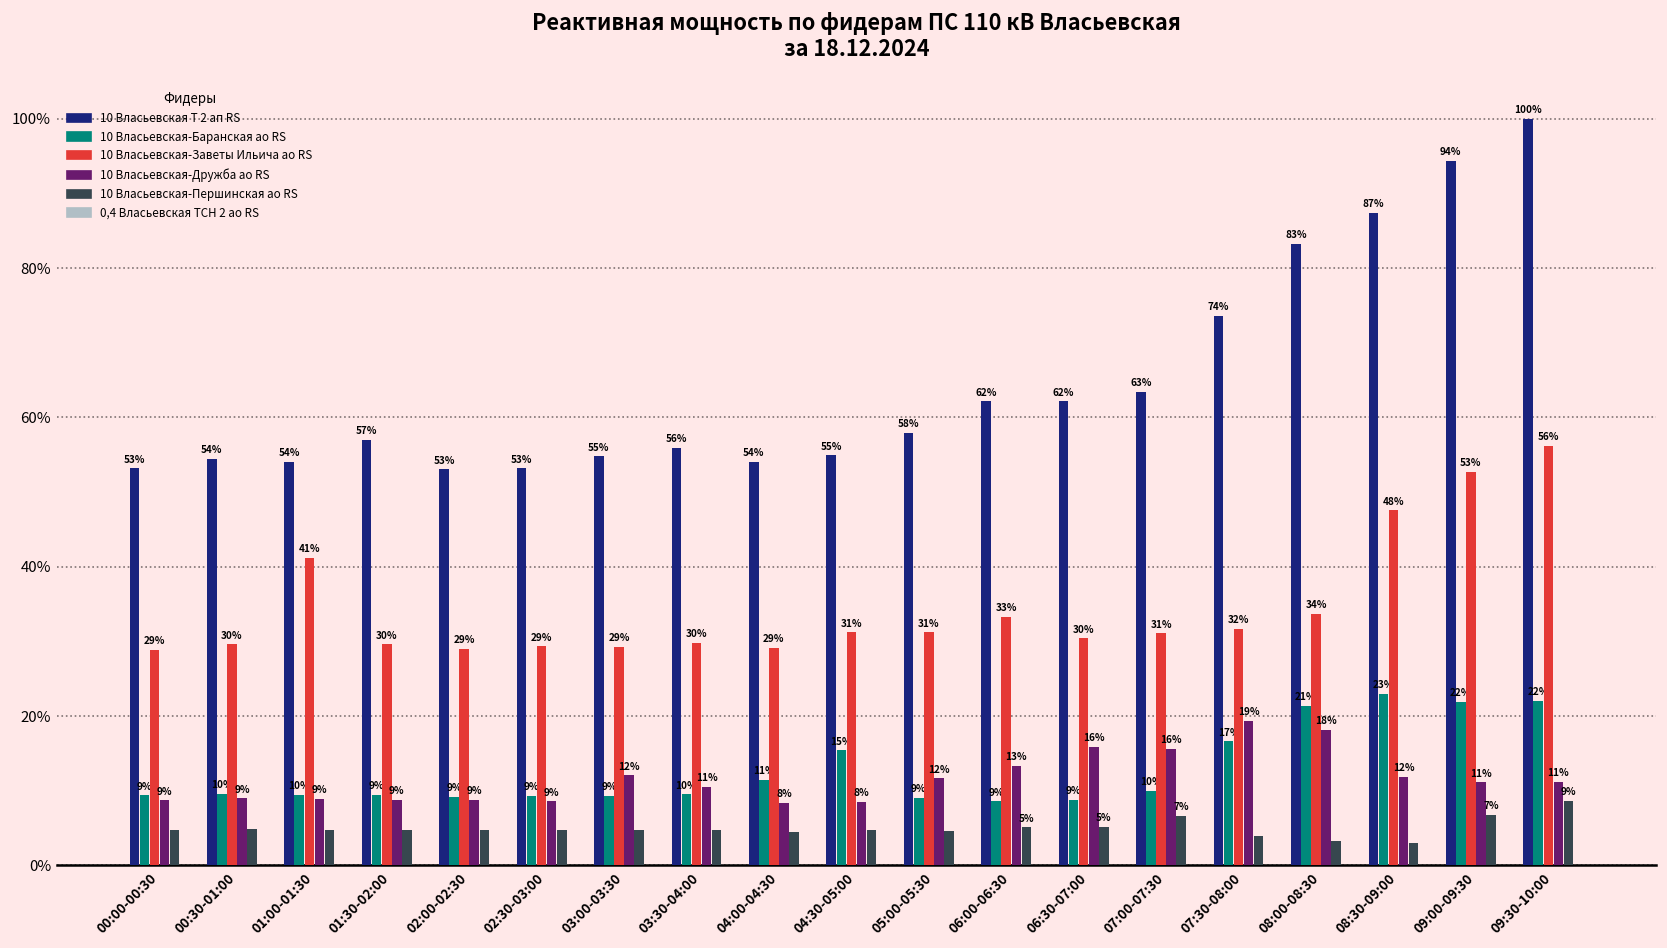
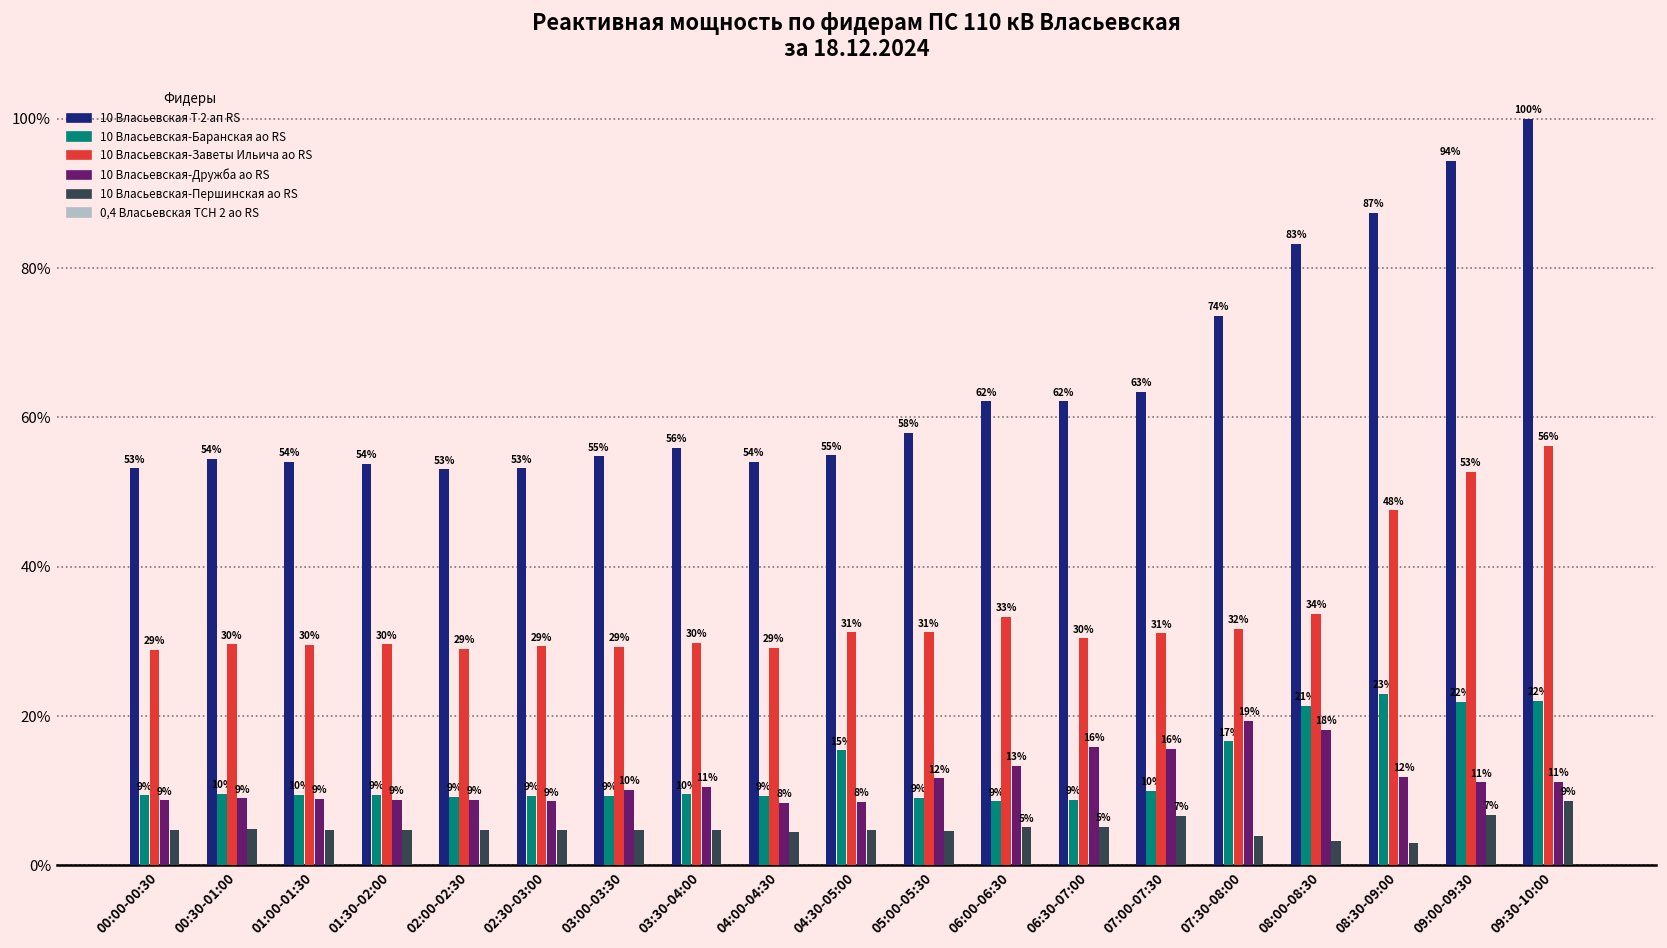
10 Власьевская-Заветы Ильича ао RS, 01:00-01:30: 41% -> 30%
10 Власьевская Т 2 ап RS, 01:30-02:00: 57% -> 54%
10 Власьевская-Дружба ао RS, 03:00-03:30: 12% -> 10%
10 Власьевская-Баранская ао RS, 04:00-04:30: 11% -> 9%
